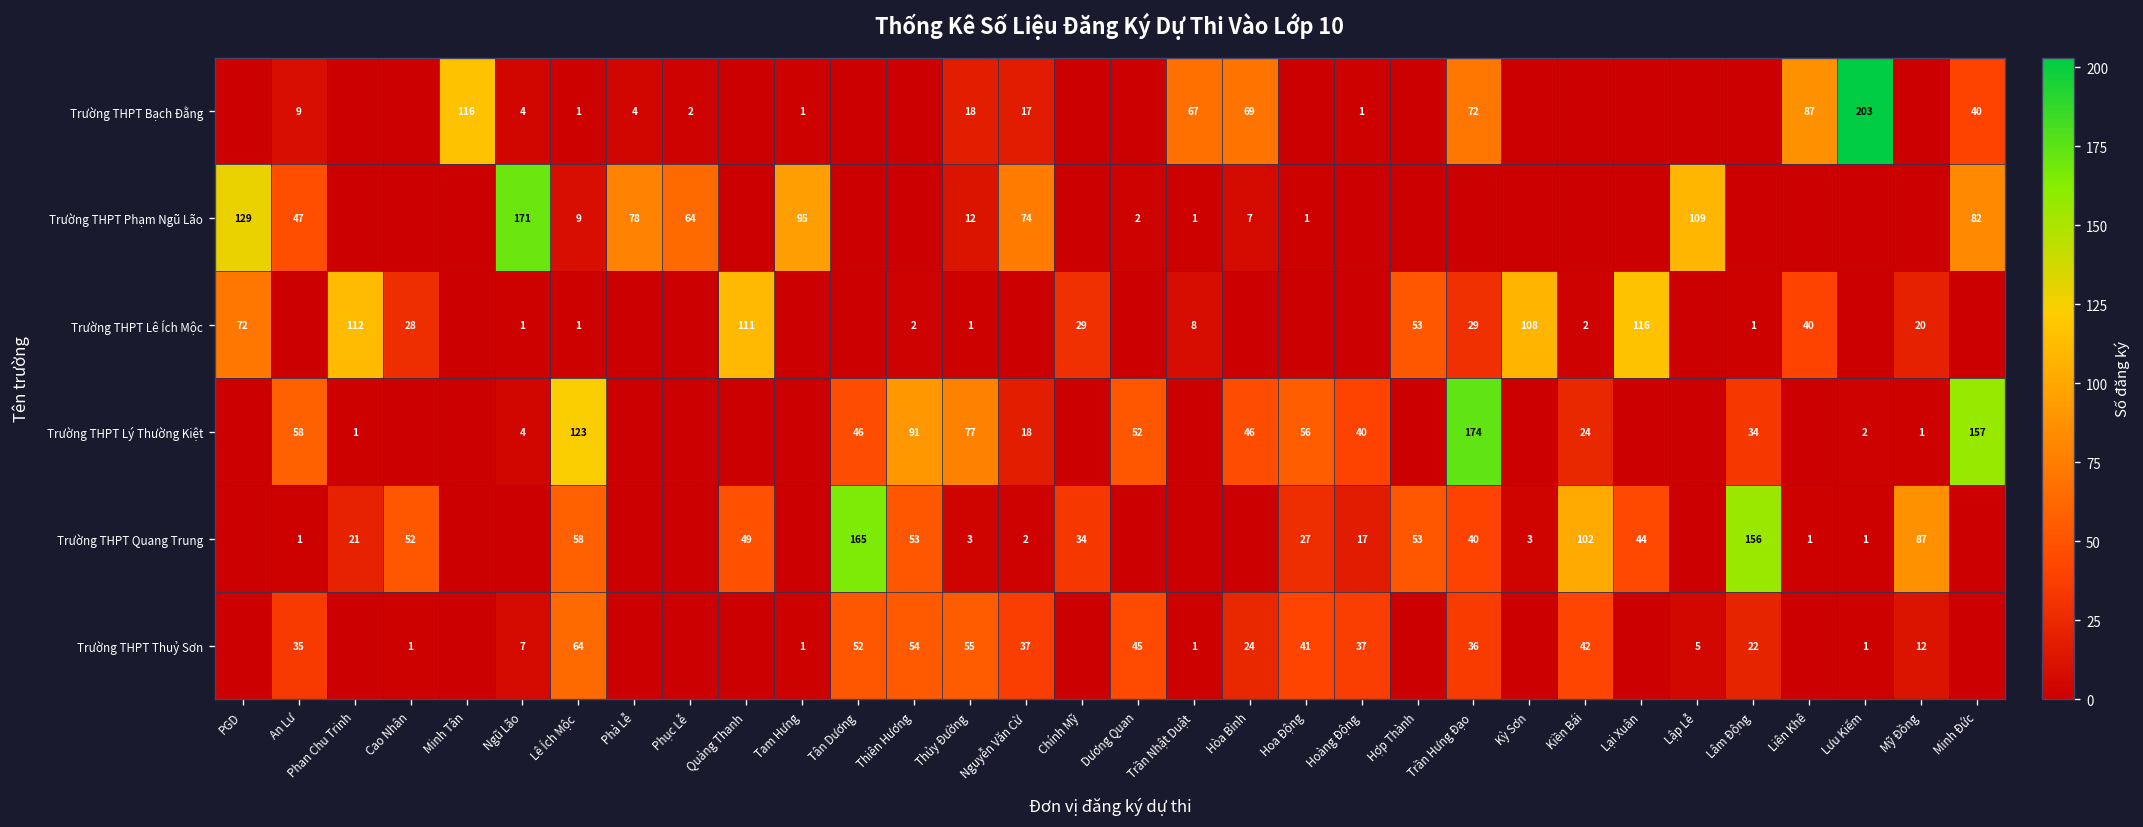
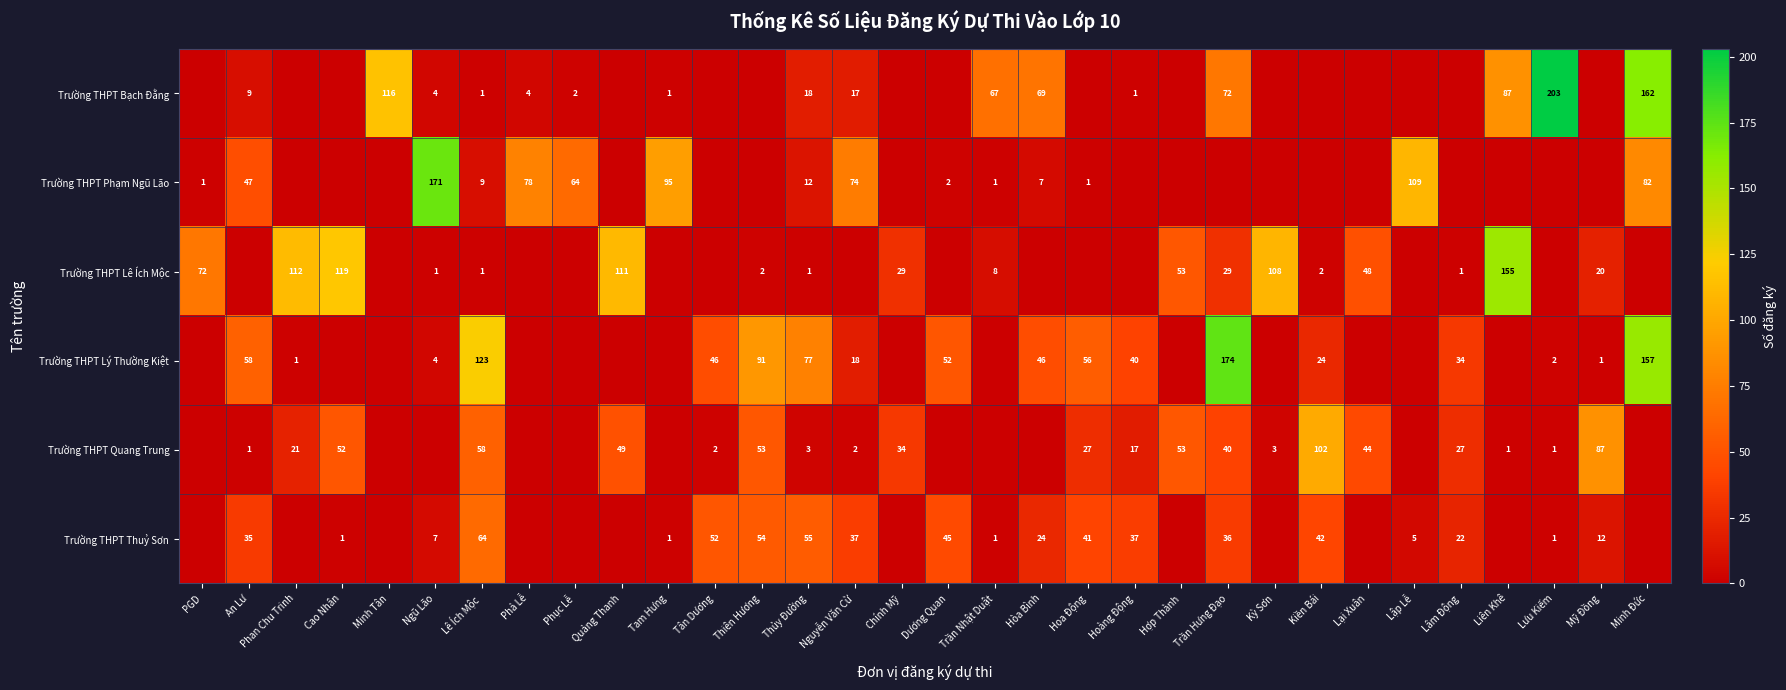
Trường THPT Bạch Đằng, Minh Đức: 40 -> 162
Trường THPT Phạm Ngũ Lão, PGD: 129 -> 1
Trường THPT Lê Ích Mộc, Cao Nhân: 28 -> 119
Trường THPT Lê Ích Mộc, Lại Xuân: 116 -> 48
Trường THPT Lê Ích Mộc, Liên Khê: 40 -> 155
Trường THPT Quang Trung, Tân Dương: 165 -> 2
Trường THPT Quang Trung, Lâm Động: 156 -> 27
